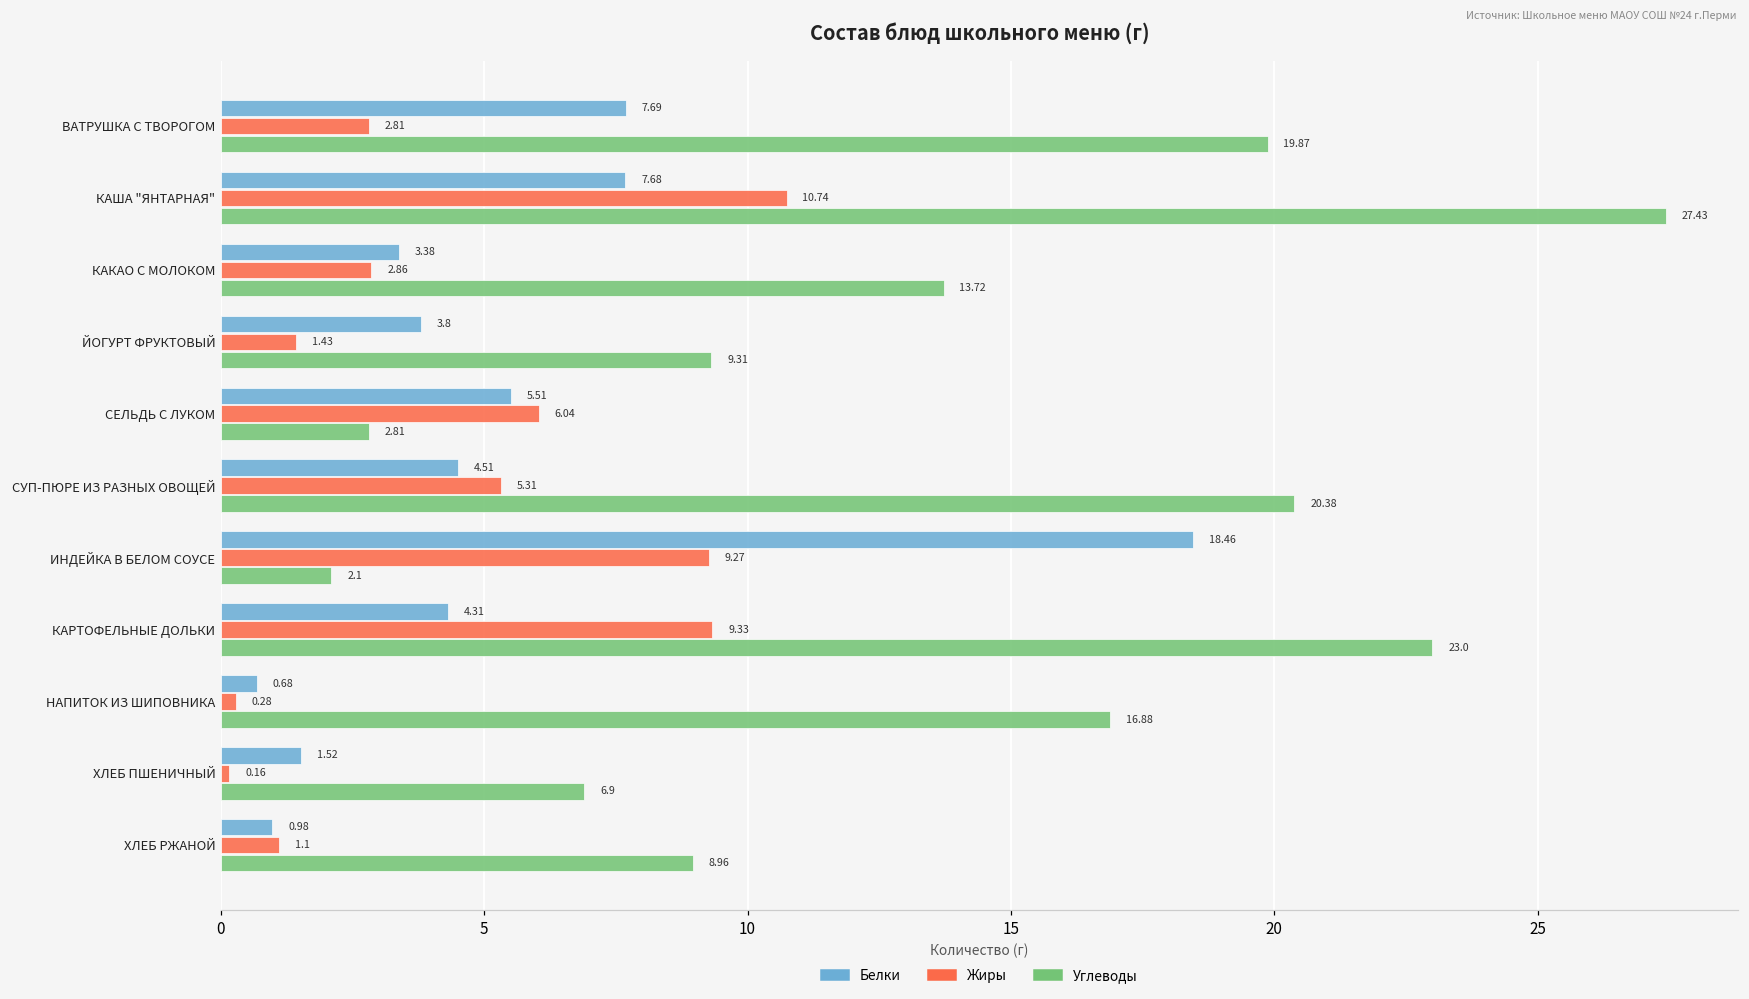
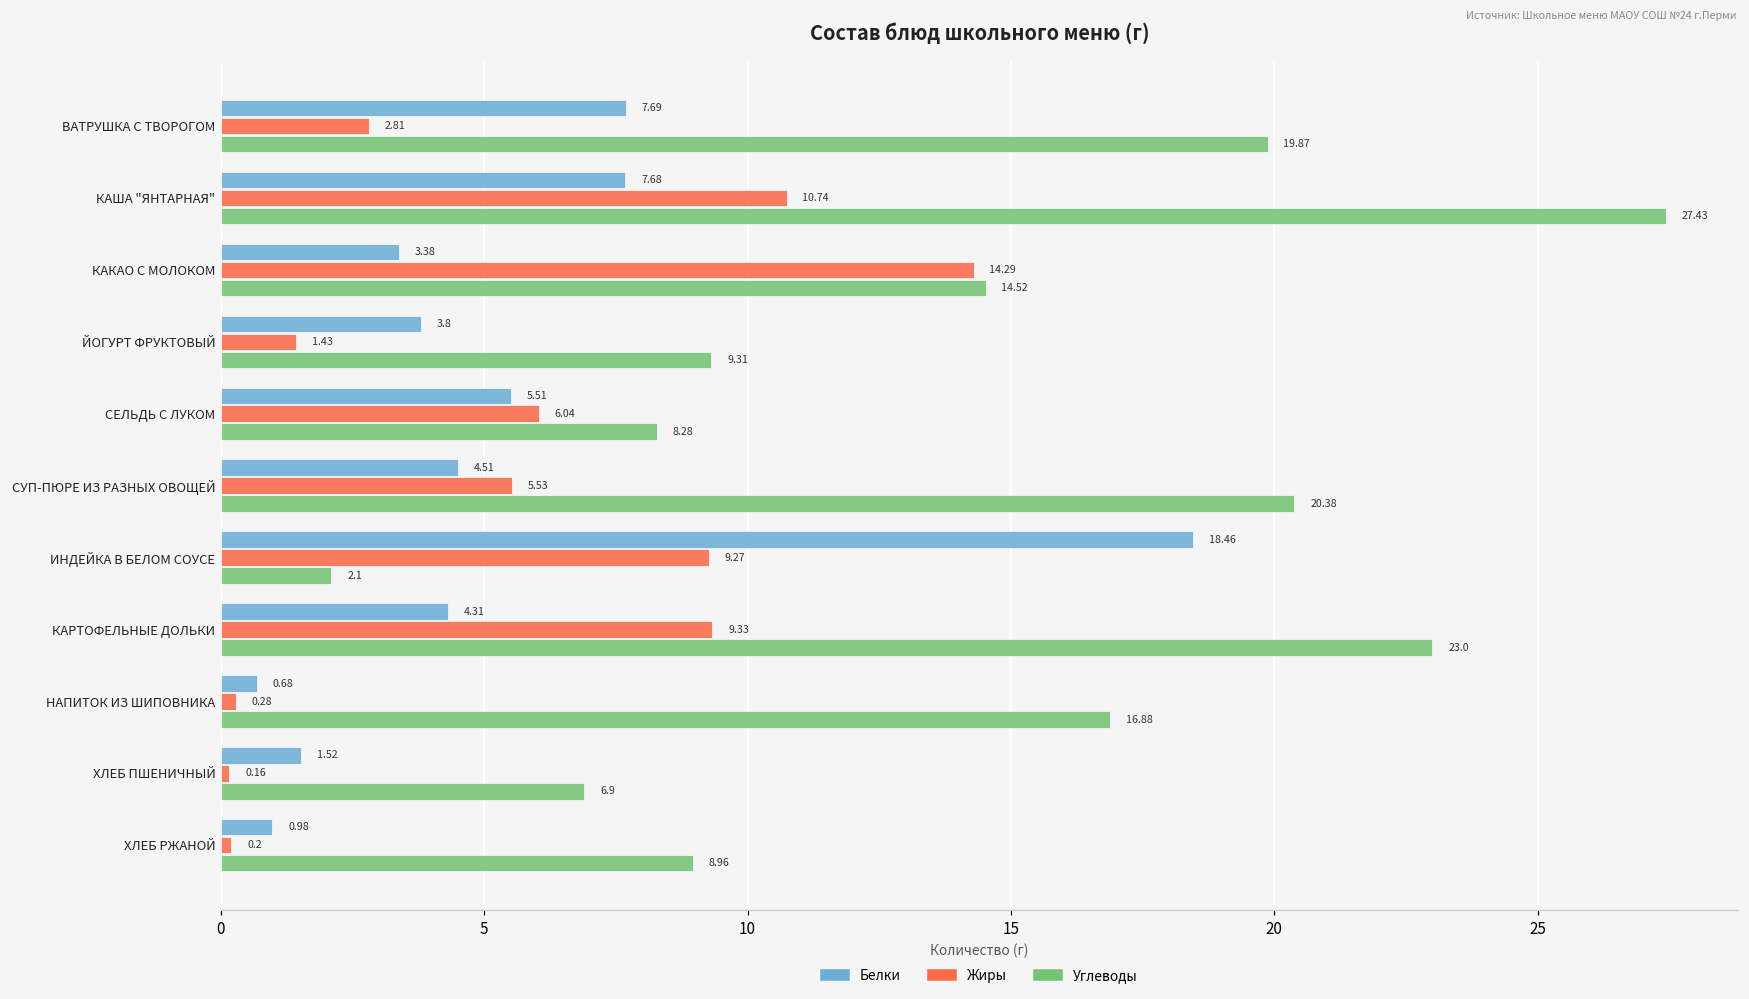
Жиры, КАКАО С МОЛОКОМ: 2.86 -> 14.29
Углеводы, КАКАО С МОЛОКОМ: 13.72 -> 14.52
Углеводы, СЕЛЬДЬ С ЛУКОМ: 2.81 -> 8.28
Жиры, СУП-ПЮРЕ ИЗ РАЗНЫХ ОВОЩЕЙ: 5.31 -> 5.53
Жиры, ХЛЕБ РЖАНОЙ: 1.1 -> 0.2
